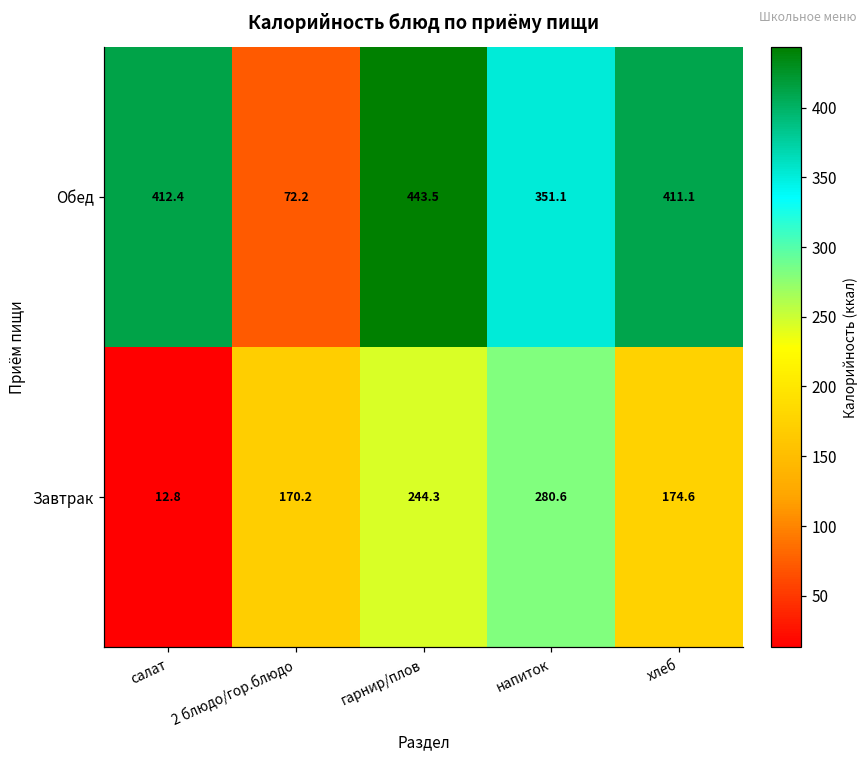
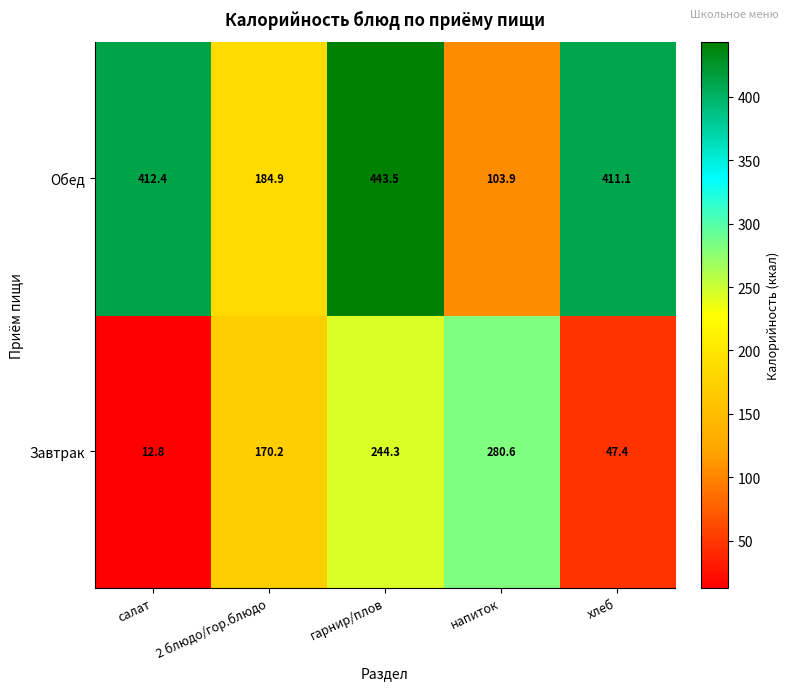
Обед, 2 блюдо/гор.блюдо: 72.2 -> 184.9
Обед, напиток: 351.1 -> 103.9
Завтрак, хлеб: 174.6 -> 47.4
